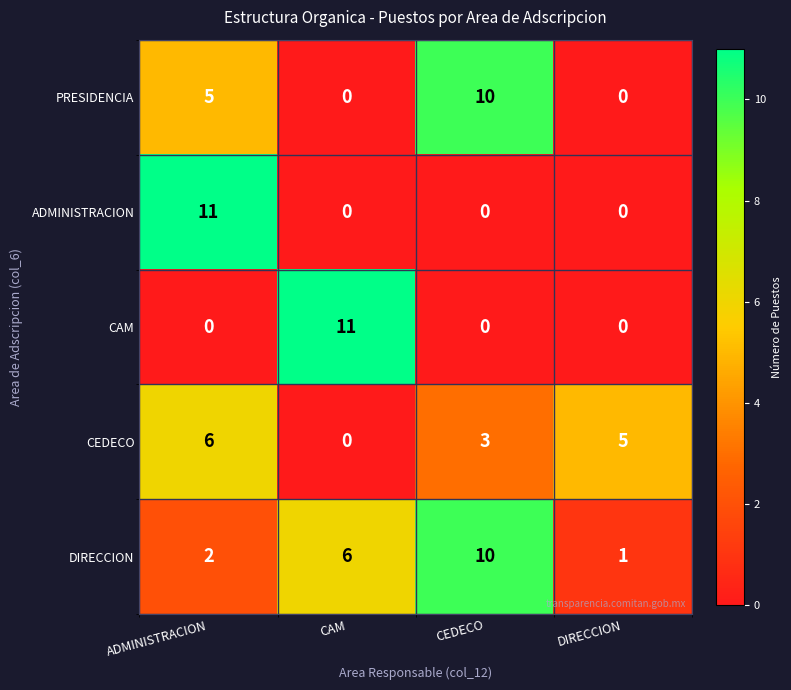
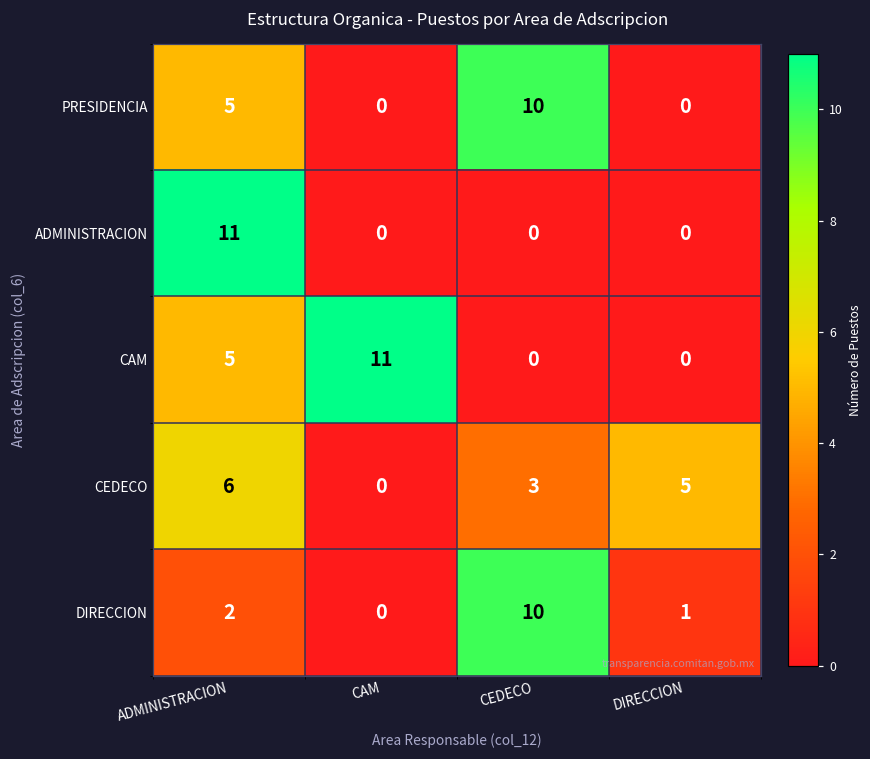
CAM, ADMINISTRACION: 0 -> 5
DIRECCION, CAM: 6 -> 0
